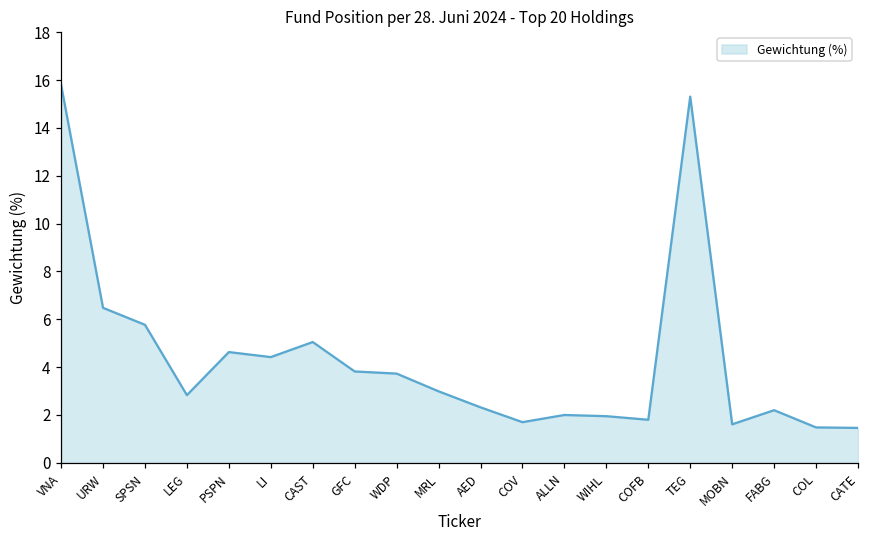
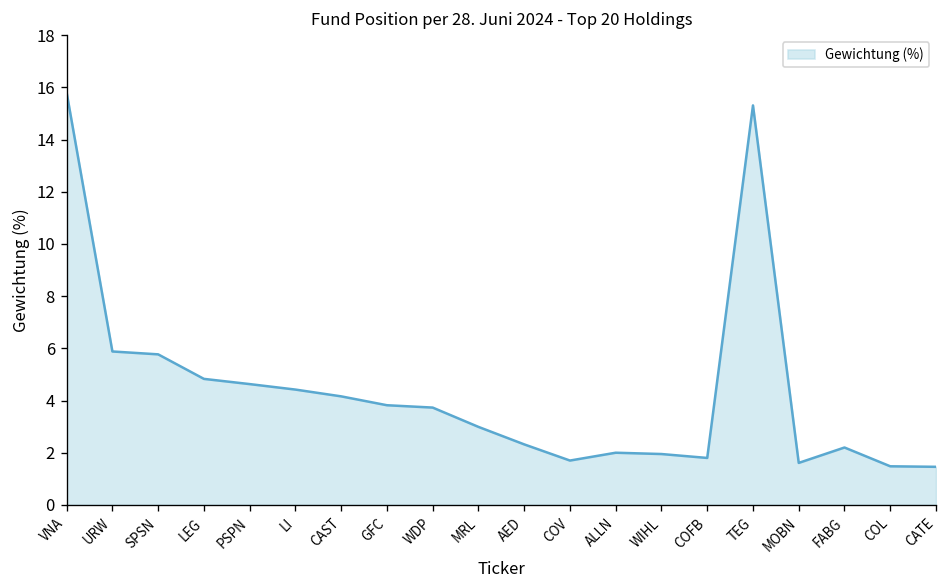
URW: 6.5 -> 5.9
LEG: 2.8 -> 4.8
CAST: 5.1 -> 4.2
